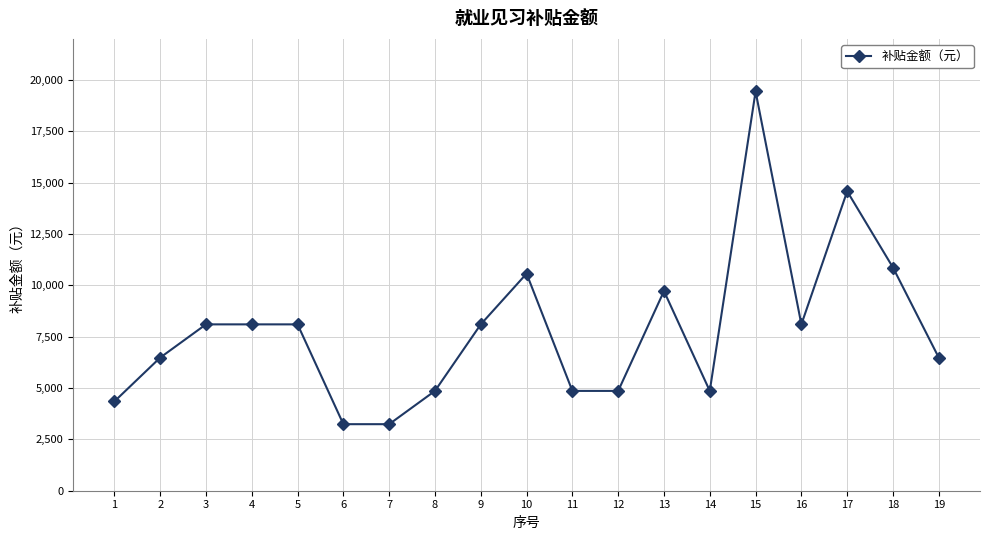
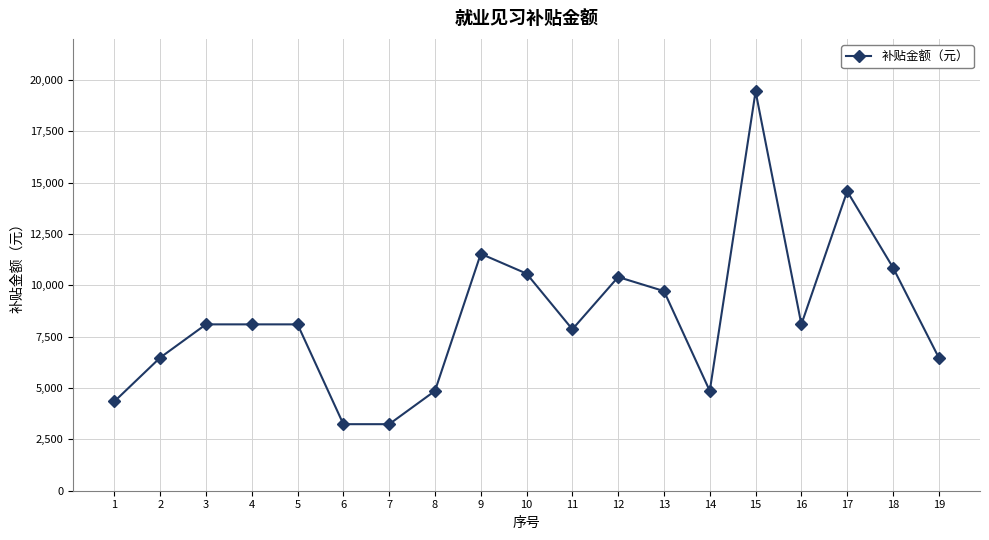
9: 8,100 -> 11,500
11: 4,900 -> 7,900
12: 4,900 -> 10,400
